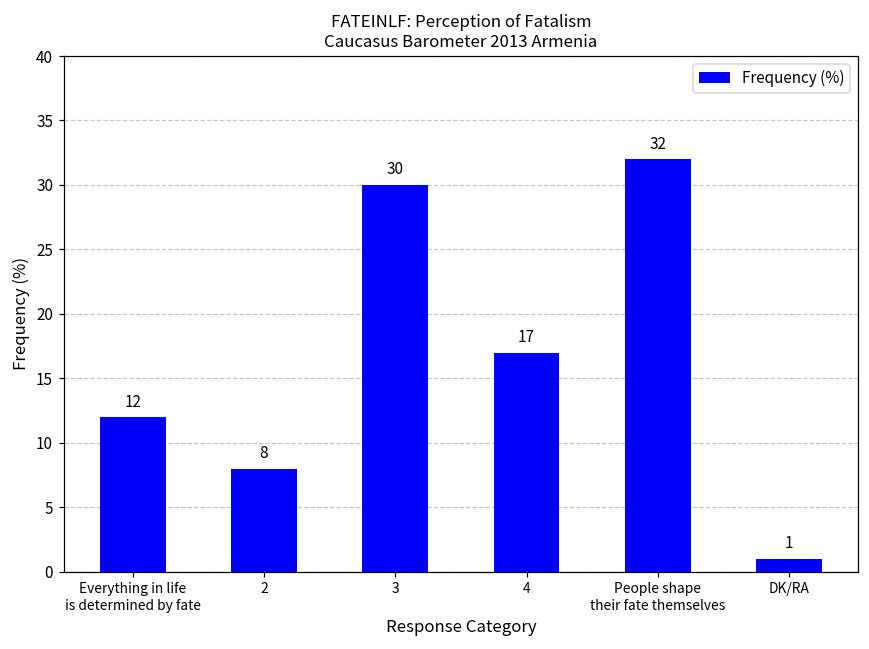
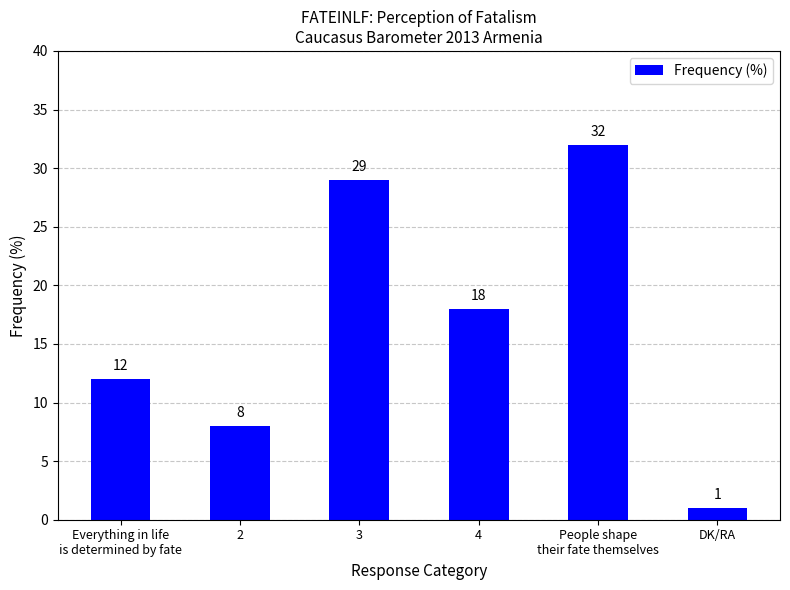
3: 30 -> 29
4: 17 -> 18
